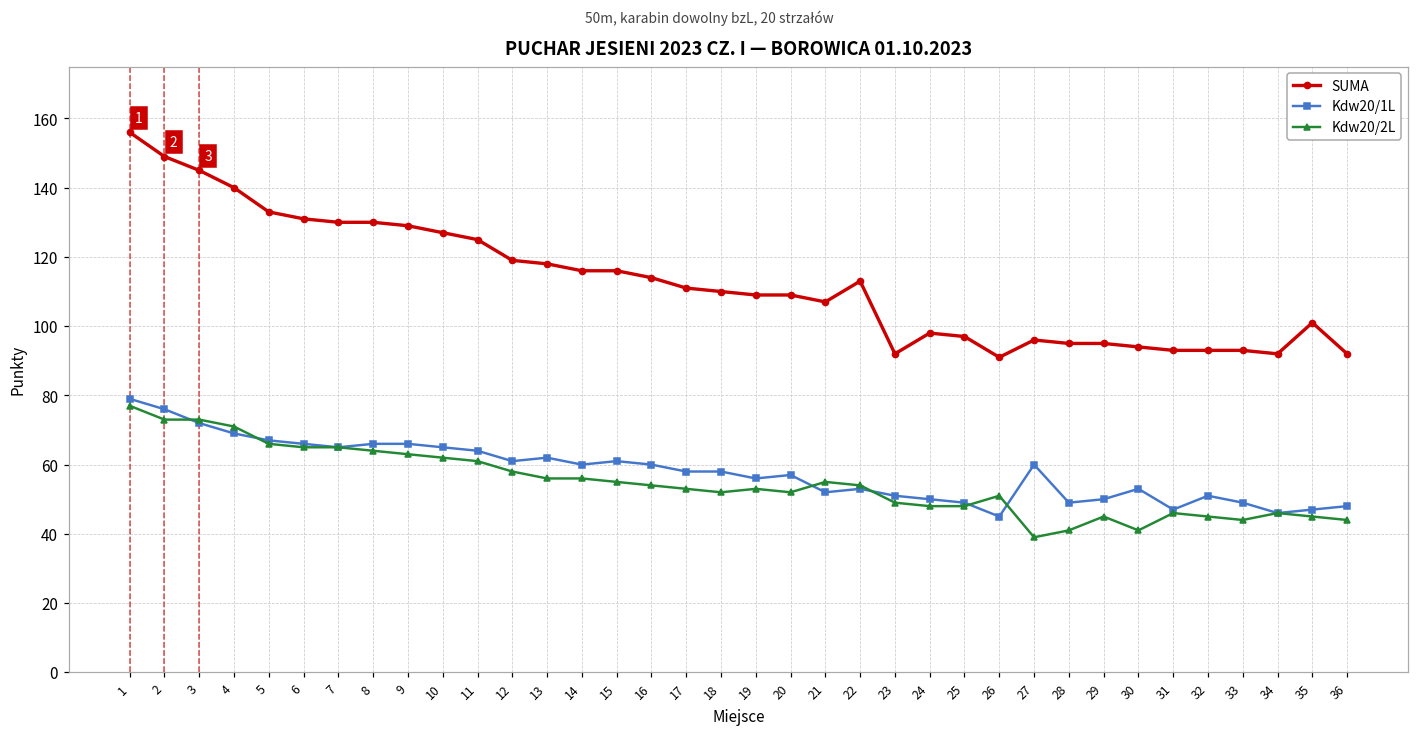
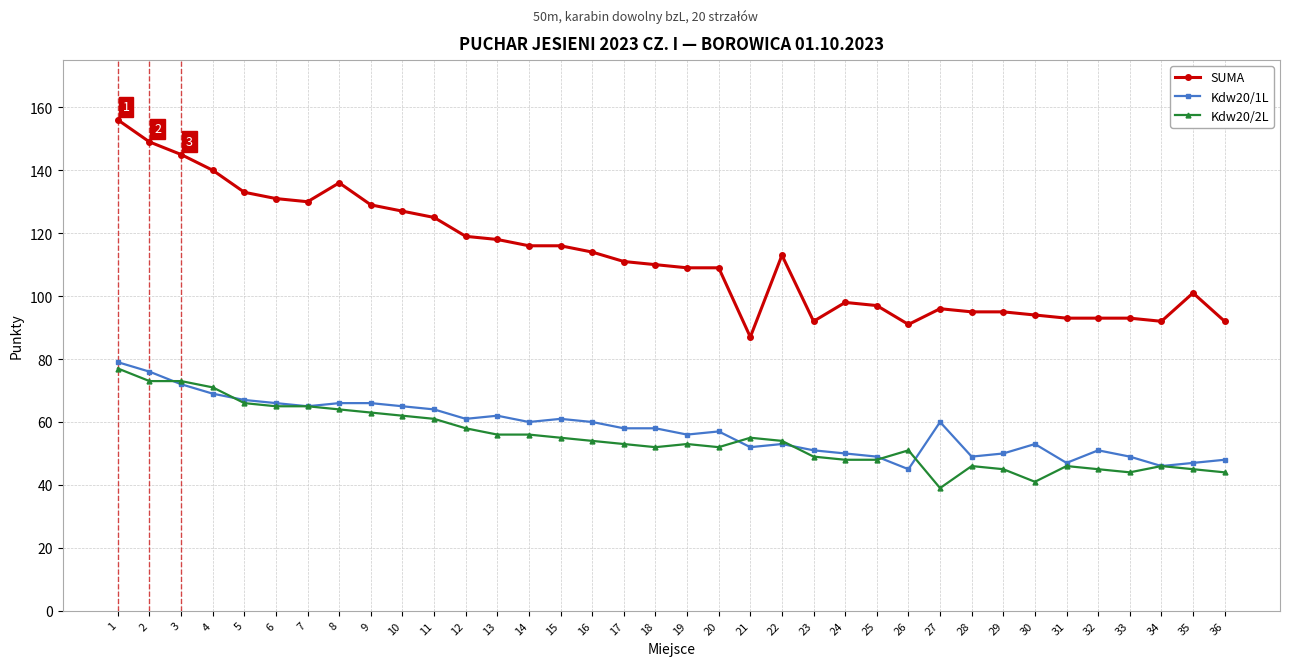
SUMA, 8: 130 -> 136
SUMA, 21: 107 -> 87
Kdw20/2L, 28: 41 -> 46
